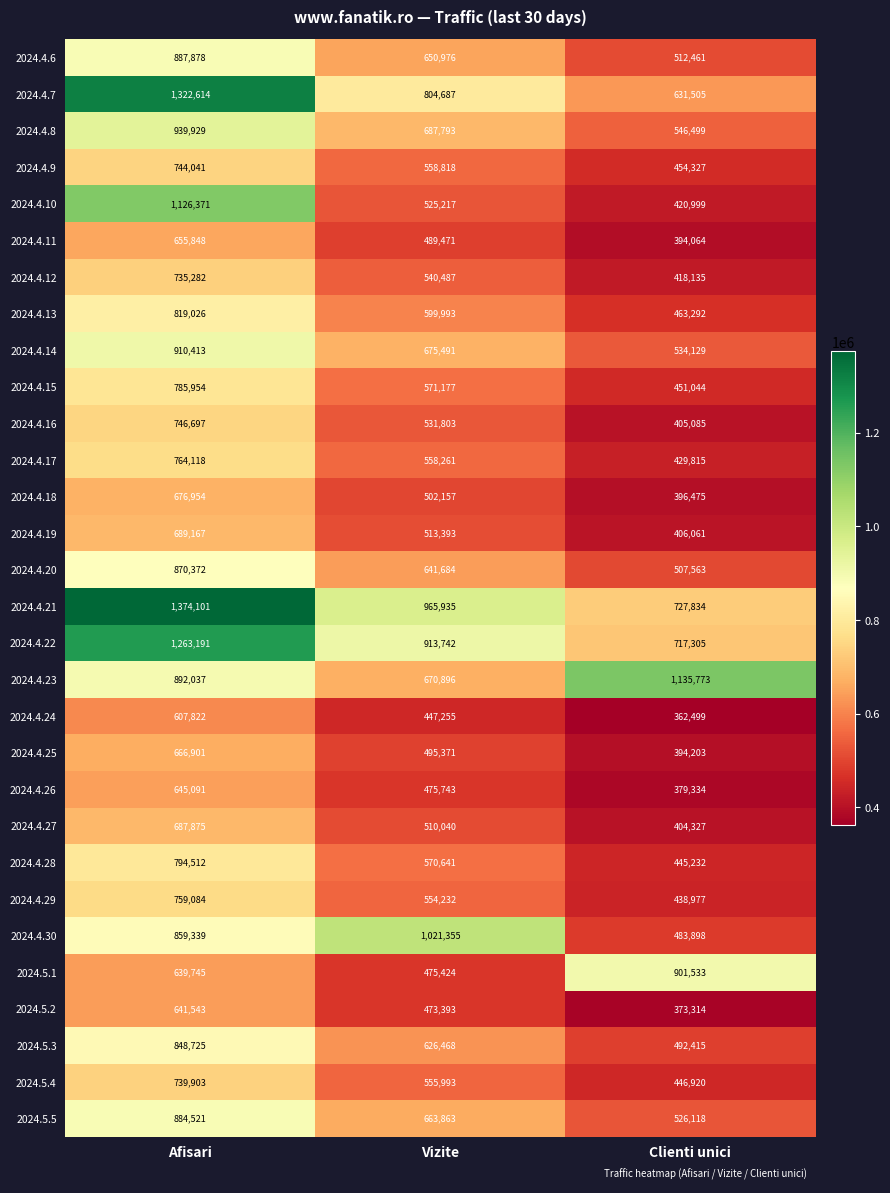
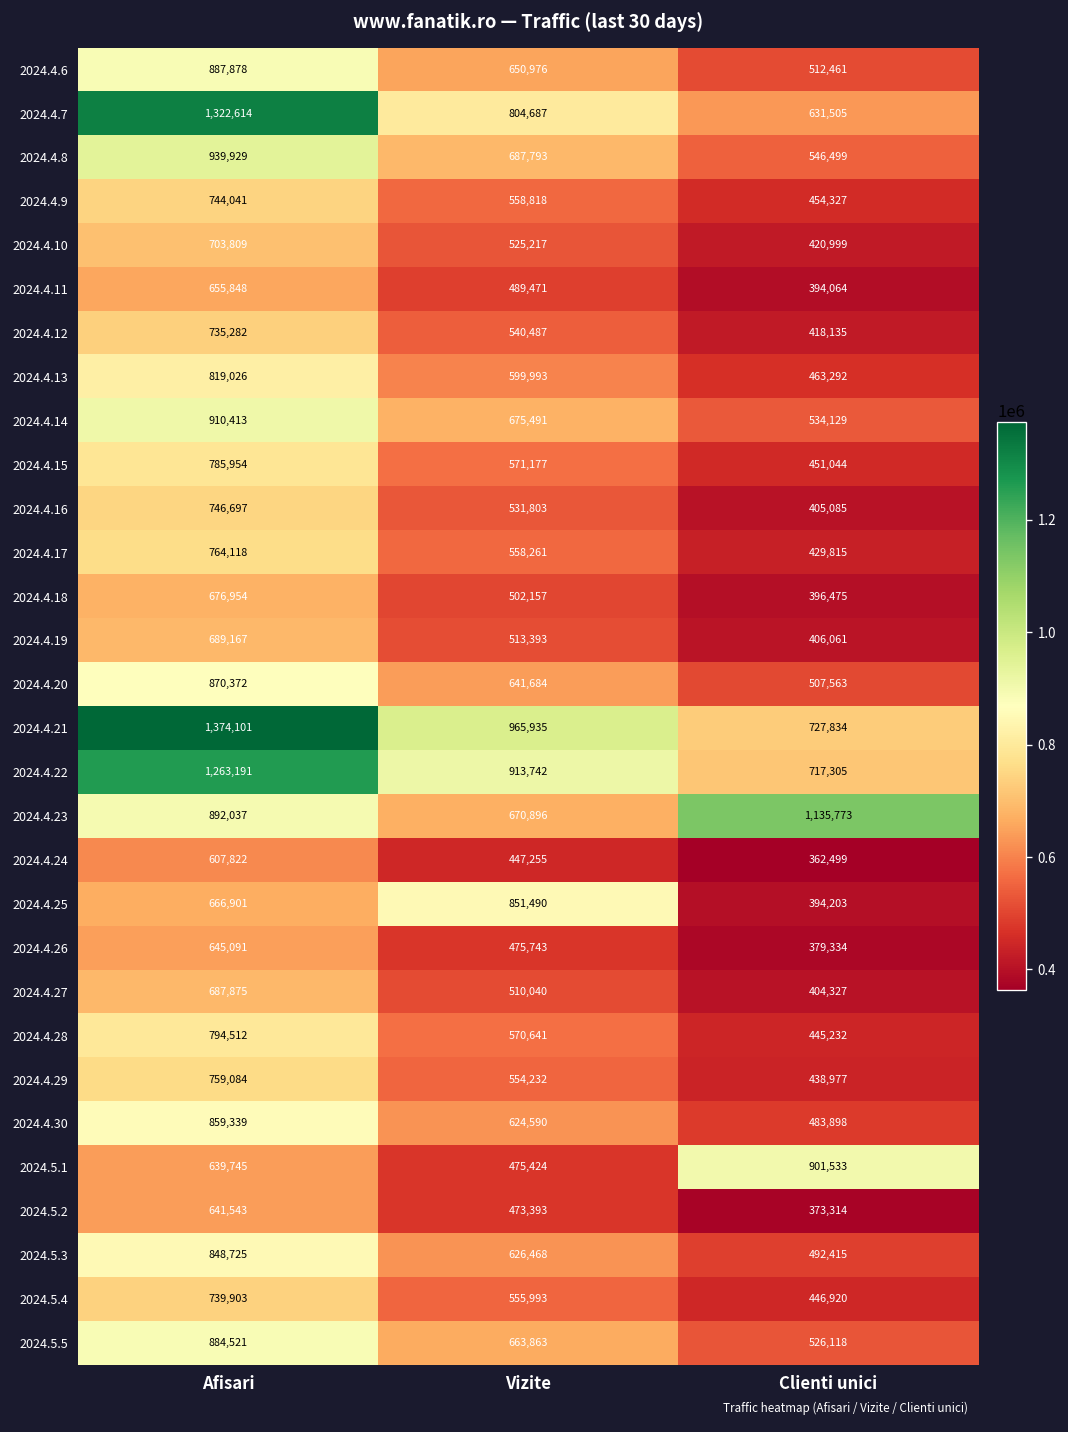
2024.4.10, Afisari: 1,126,371 -> 703,809
2024.4.25, Vizite: 495,371 -> 851,490
2024.4.30, Vizite: 1,021,355 -> 624,590
